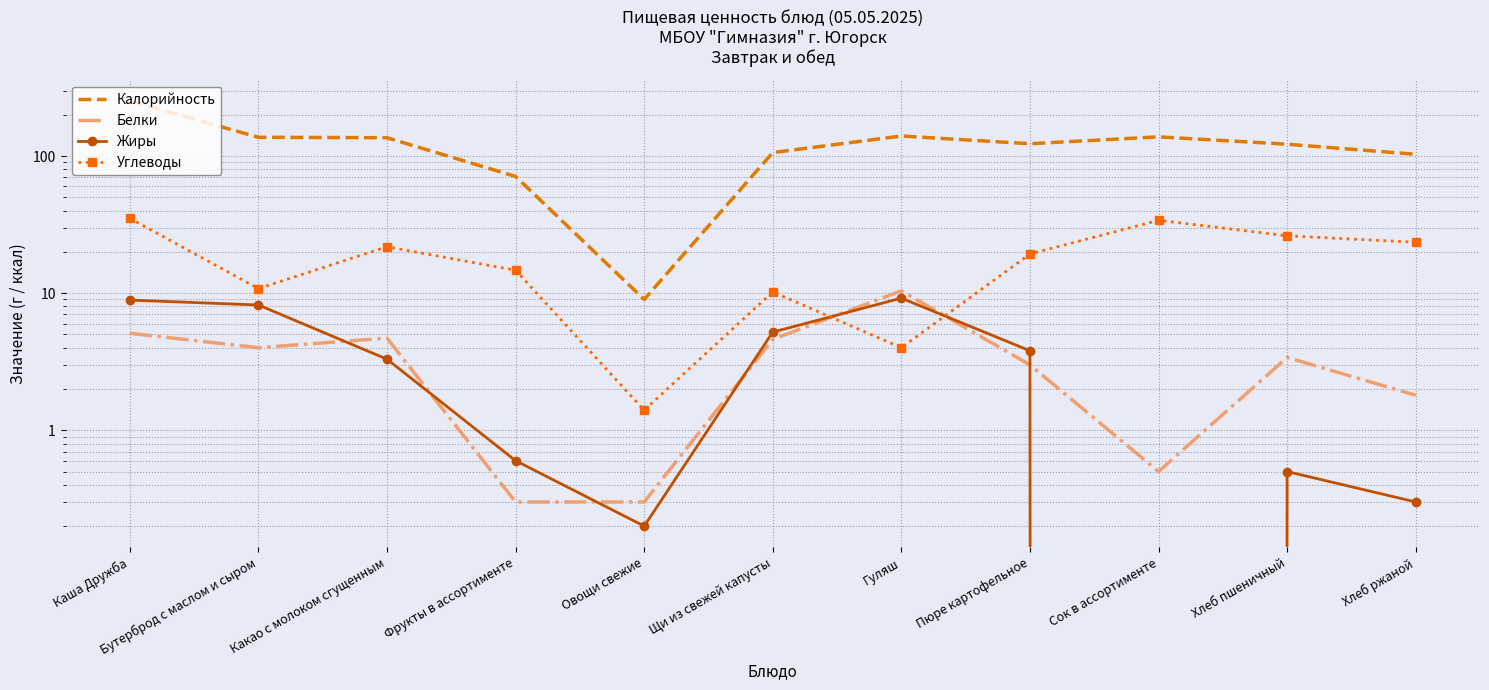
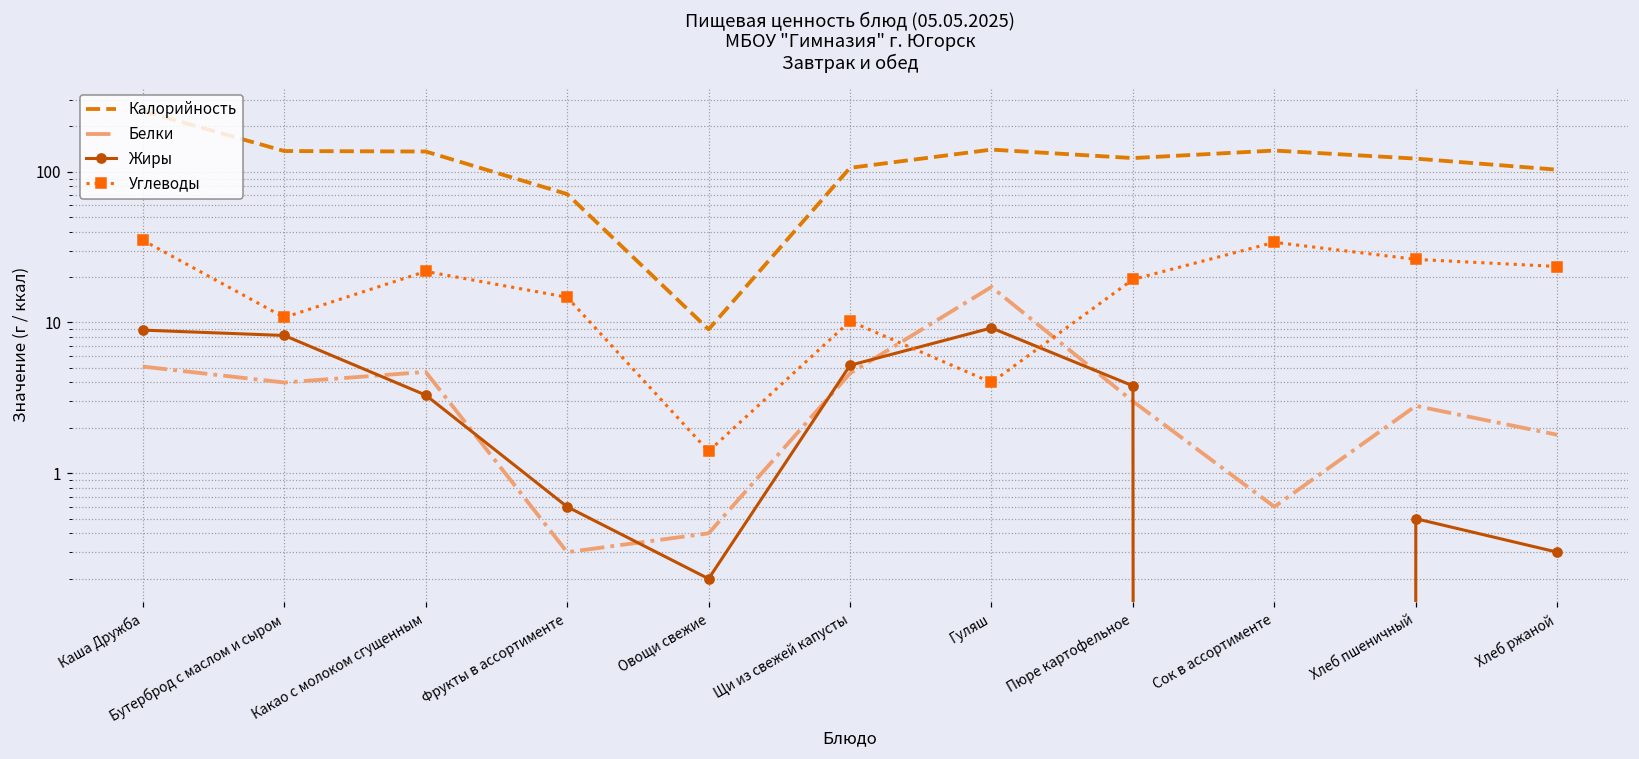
Белки, Овощи свежие: 0.3 -> 0.4
Белки, Гуляш: 10 -> 17
Белки, Сок в ассортименте: 0.5 -> 0.6
Белки, Хлеб пшеничный: 3.4 -> 2.8
